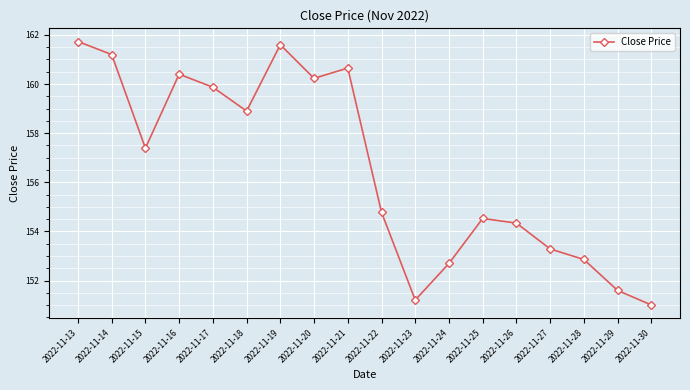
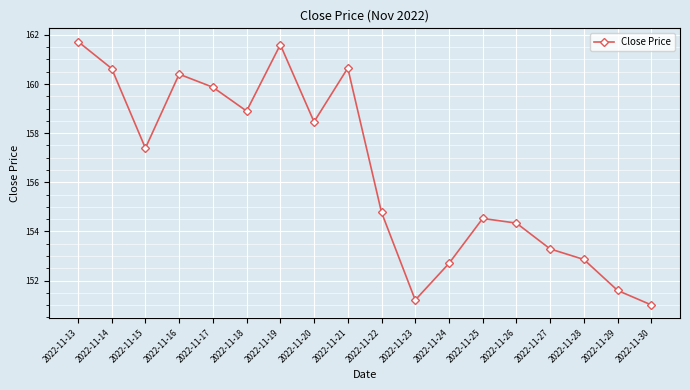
2022-11-14: 161.2 -> 160.6
2022-11-20: 160.2 -> 158.5
